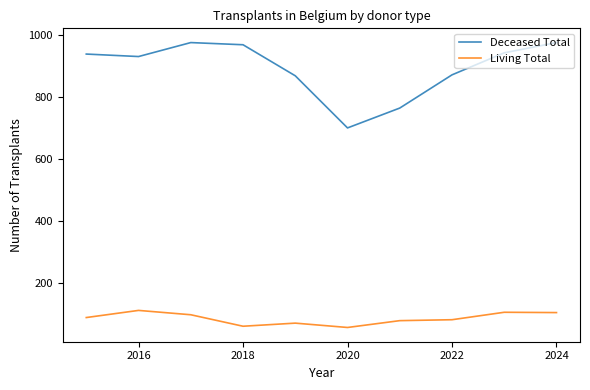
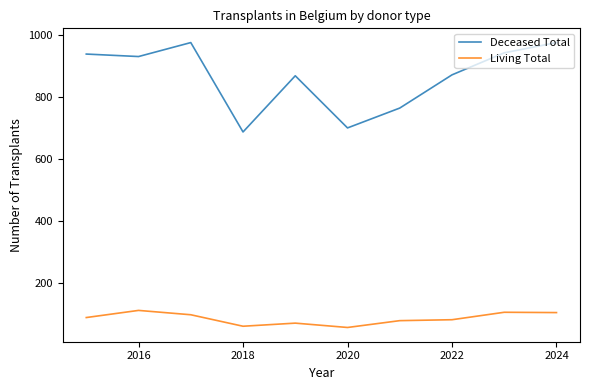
Deceased Total, 2018: 970 -> 690
